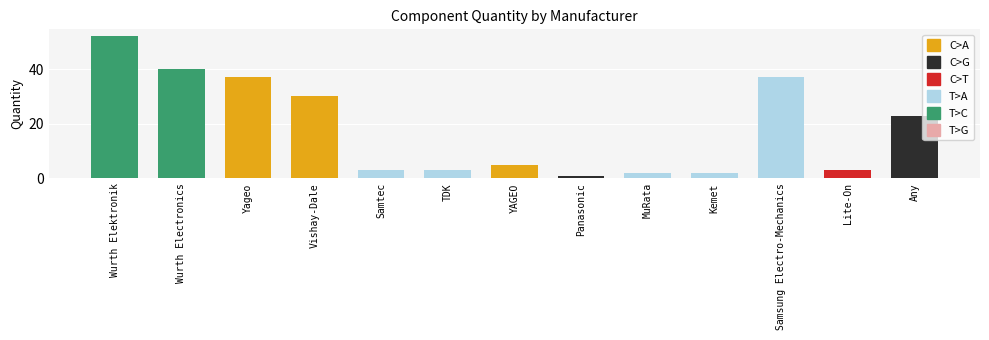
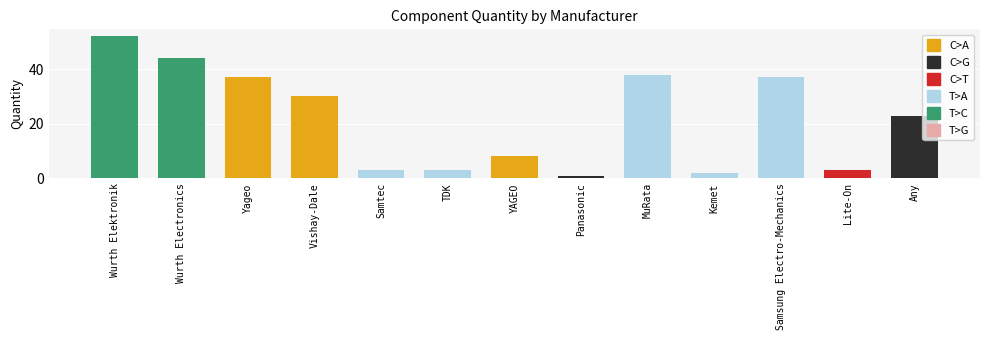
Wurth Electronics: 40 -> 44
YAGEO: 5 -> 8
MuRata: 2 -> 38
